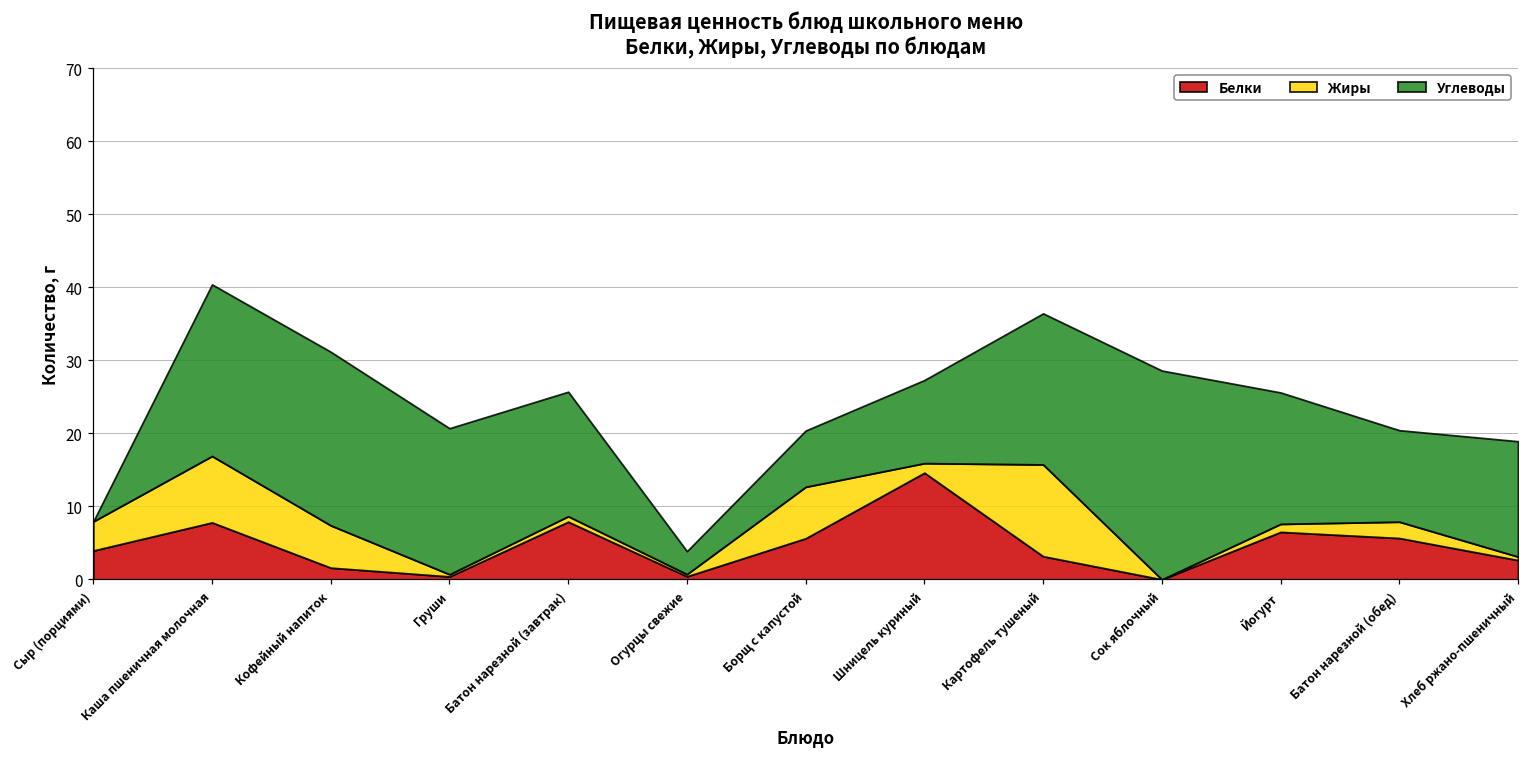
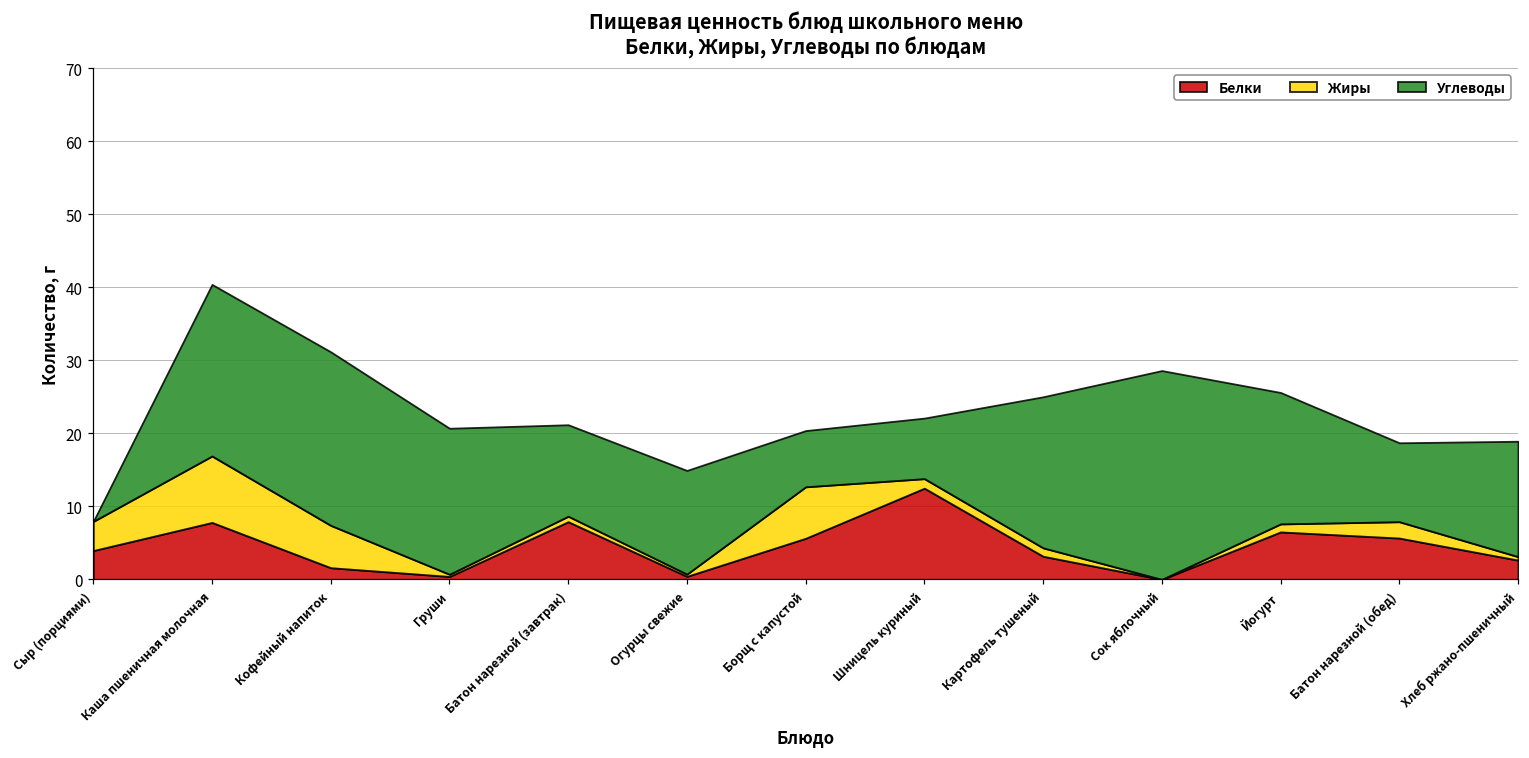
Углеводы, Батон нарезной (завтрак): 17 -> 13
Углеводы, Огурцы свежие: 3 -> 14
Белки, Шницель куриный: 15 -> 12
Углеводы, Шницель куриный: 11 -> 8
Жиры, Картофель тушеный: 13 -> 1
Углеводы, Батон нарезной (обед): 13 -> 11
